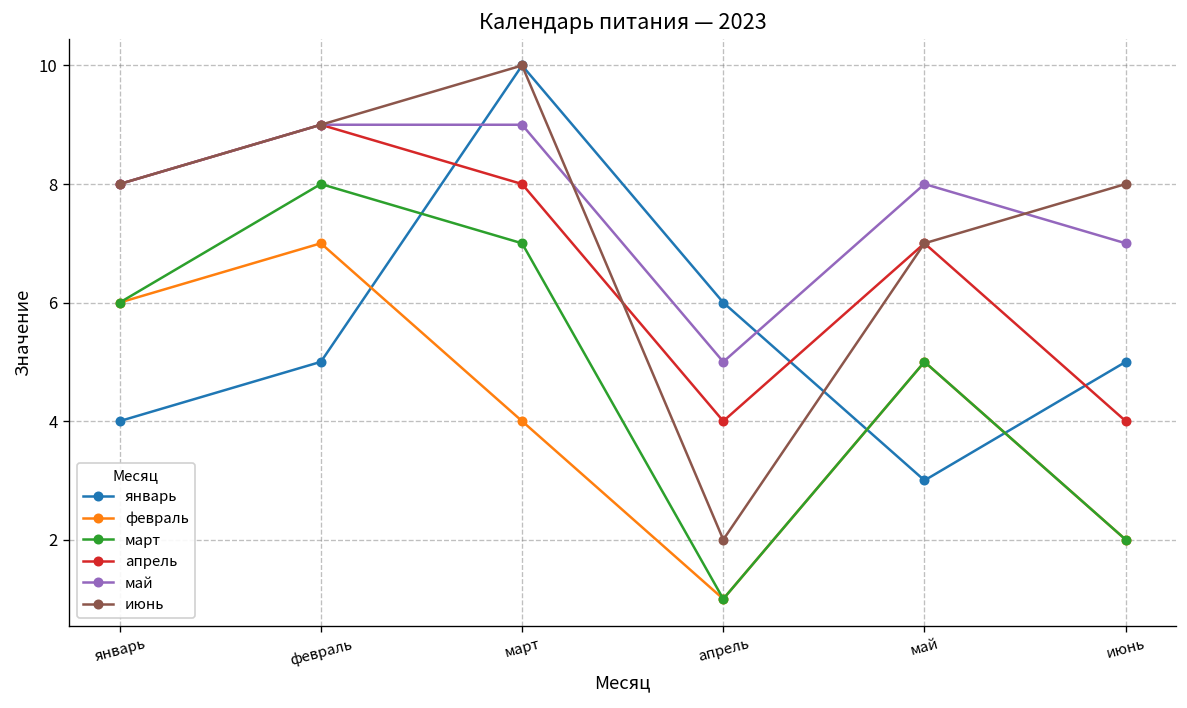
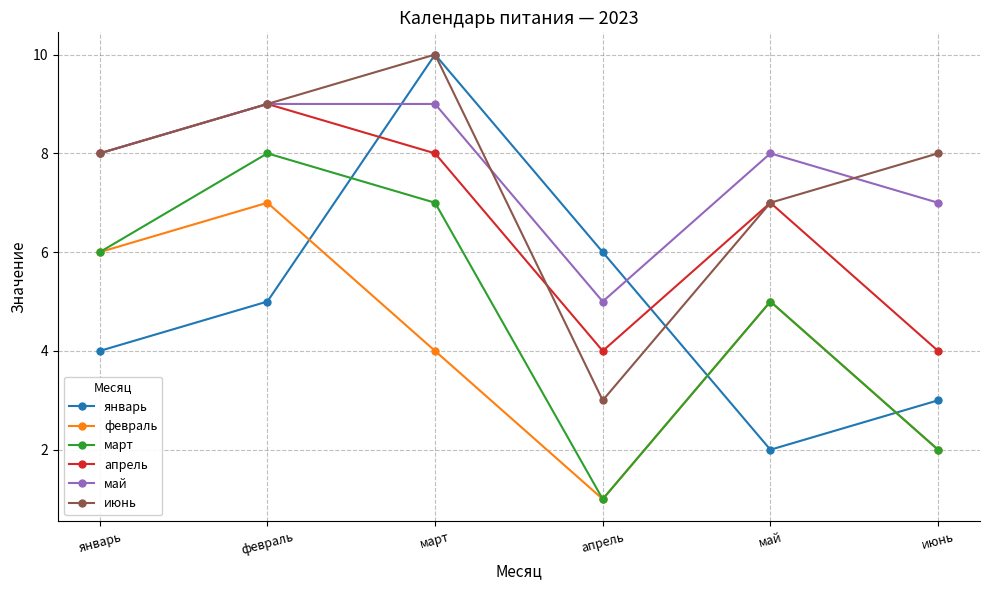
июнь, апрель: 2 -> 3
январь, май: 3 -> 2
январь, июнь: 5 -> 3
